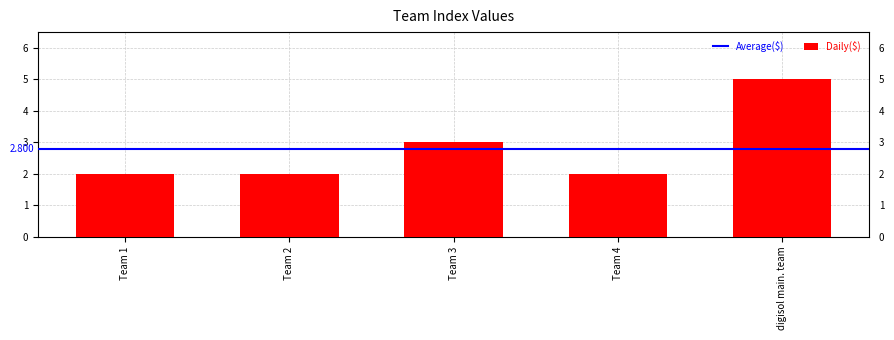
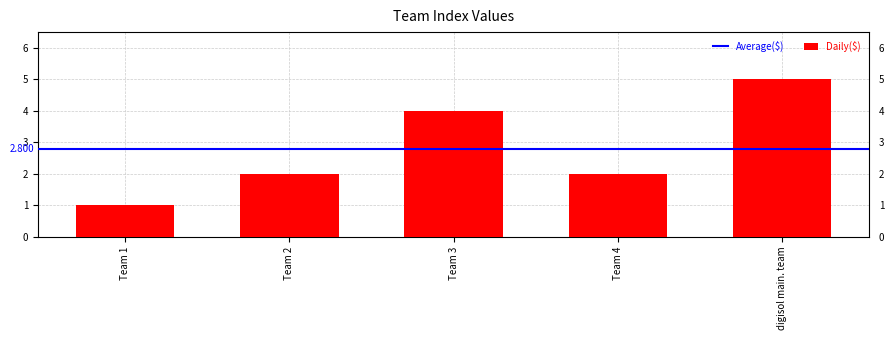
Team 1: 2 -> 1
Team 3: 3 -> 4
